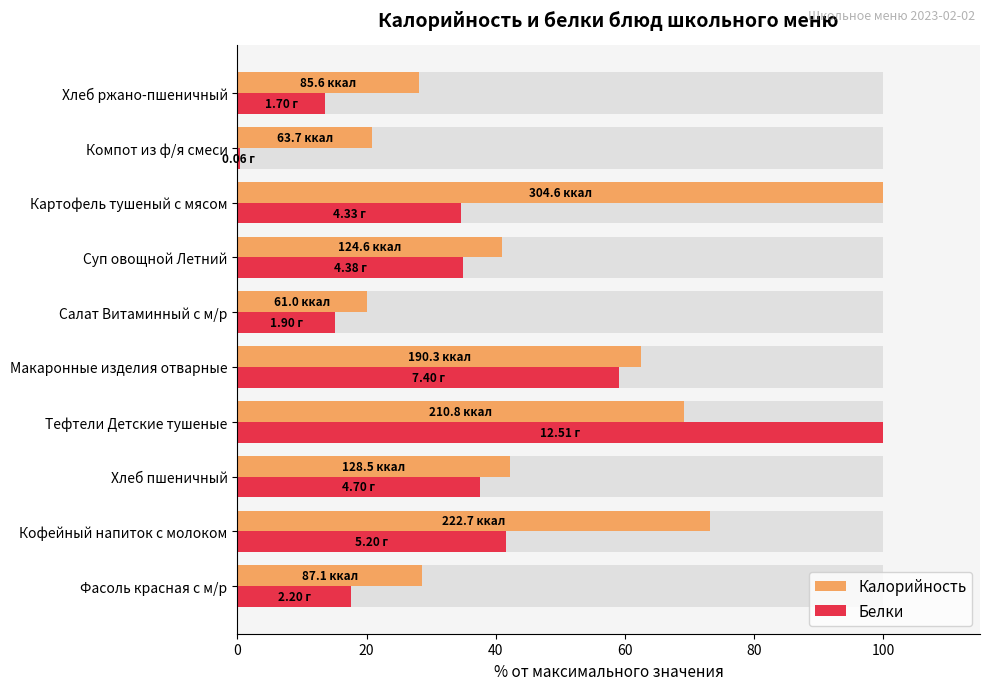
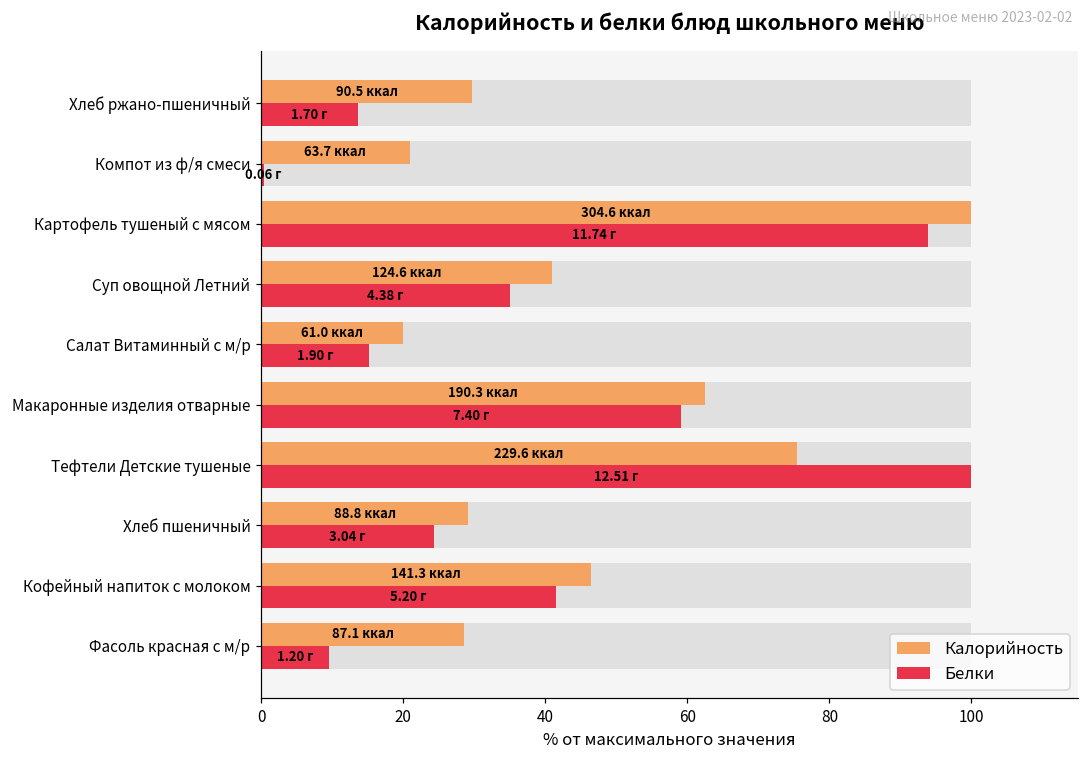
Калорийность, Хлеб ржано-пшеничный: 85.6 -> 90.5
Белки, Картофель тушеный с мясом: 4.33 -> 11.74
Калорийность, Тефтели Детские тушеные: 210.8 -> 229.6
Калорийность, Хлеб пшеничный: 128.5 -> 88.8
Белки, Хлеб пшеничный: 4.70 -> 3.04
Калорийность, Кофейный напиток с молоком: 222.7 -> 141.3
Белки, Фасоль красная с м/р: 2.20 -> 1.20
